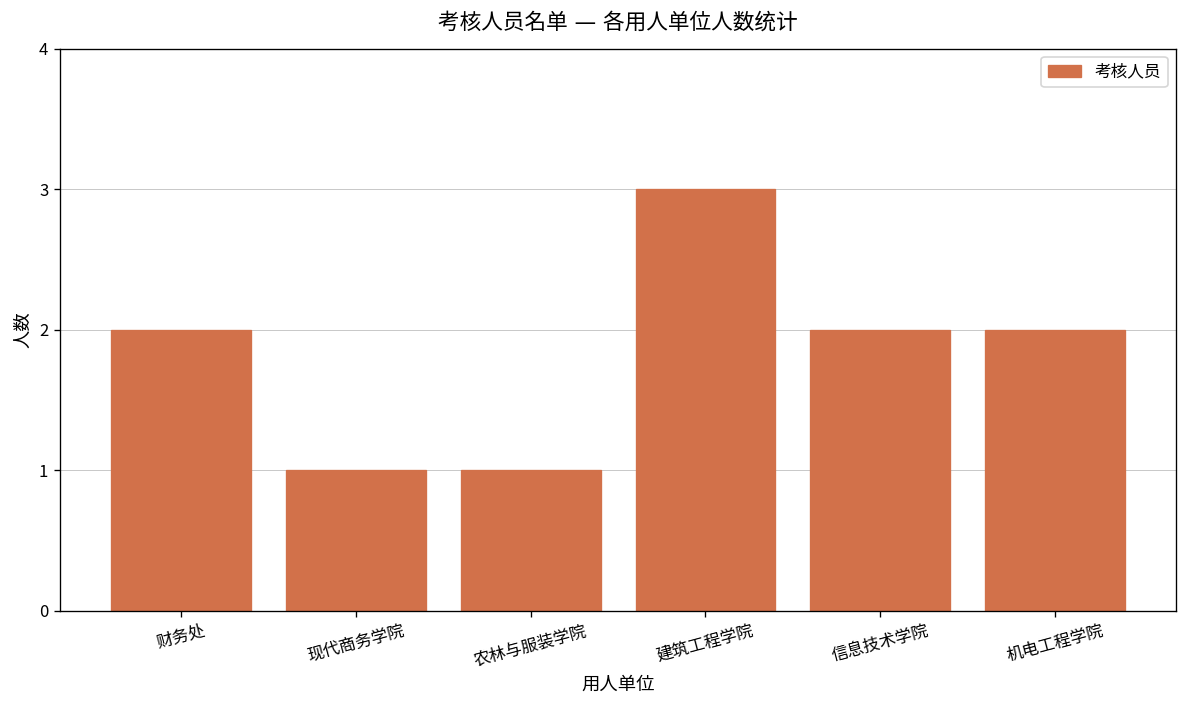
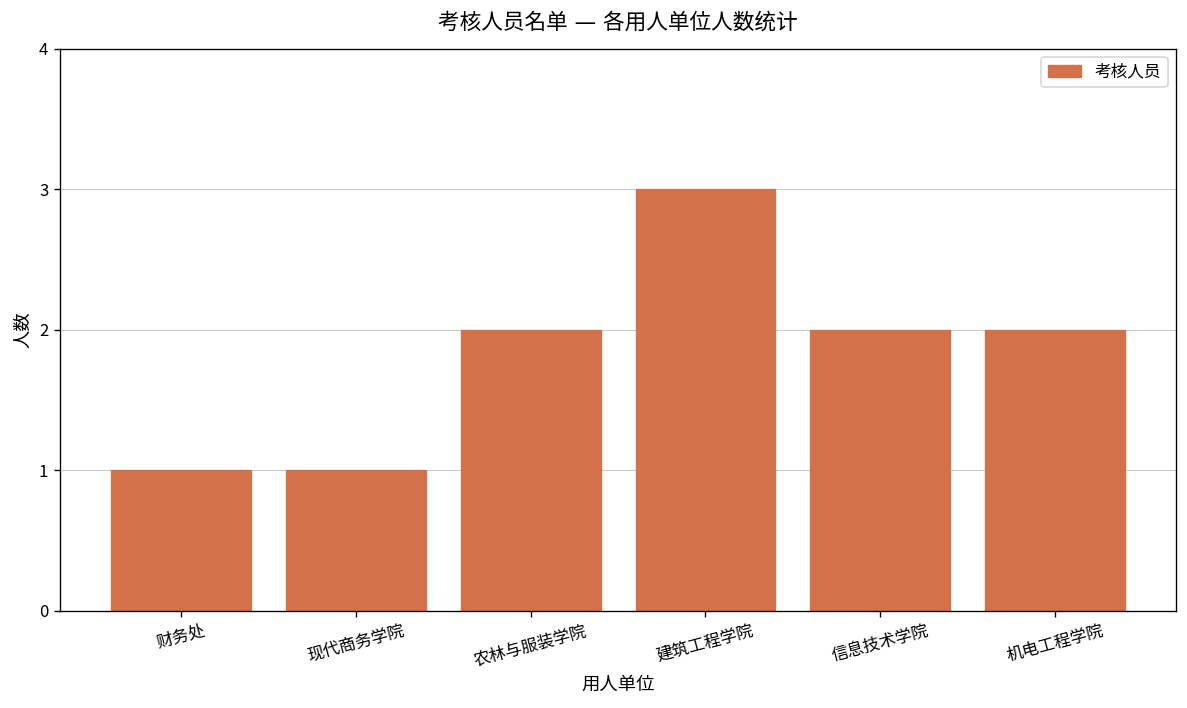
财务处: 2 -> 1
农林与服装学院: 1 -> 2
